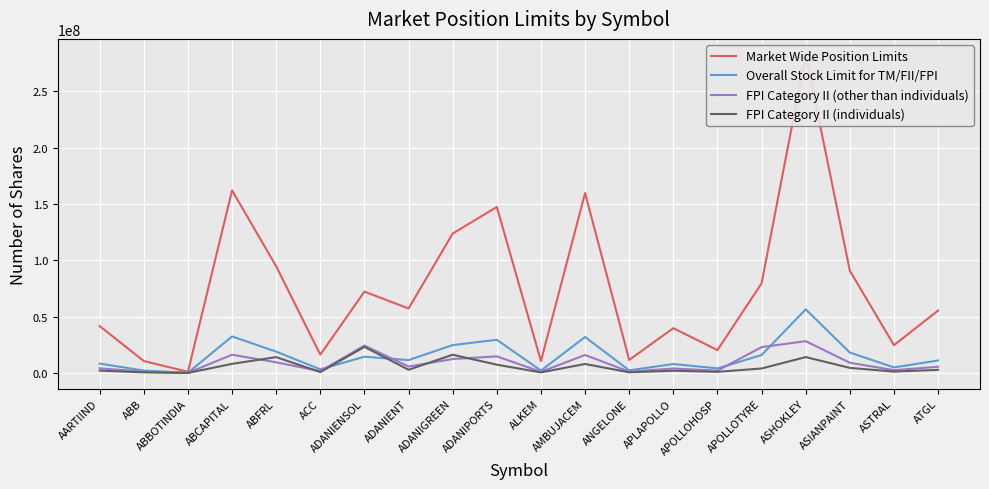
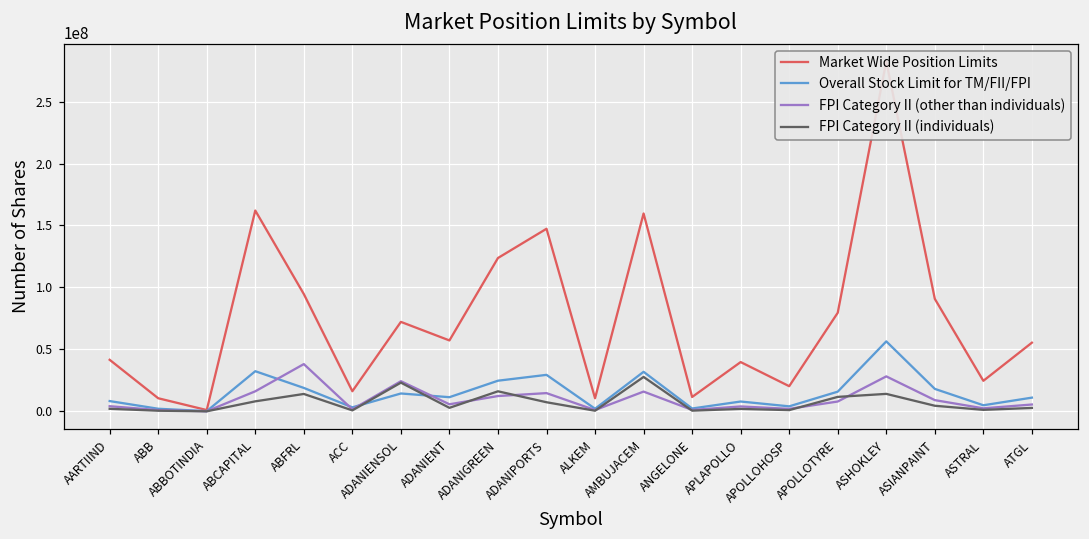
FPI Category II (other than individuals), ABFRL: 9000000 -> 38000000
FPI Category II (individuals), AMBUJACEM: 8000000 -> 28000000
FPI Category II (other than individuals), APOLLOTYRE: 23000000 -> 8000000
FPI Category II (individuals), APOLLOTYRE: 4000000 -> 12000000
